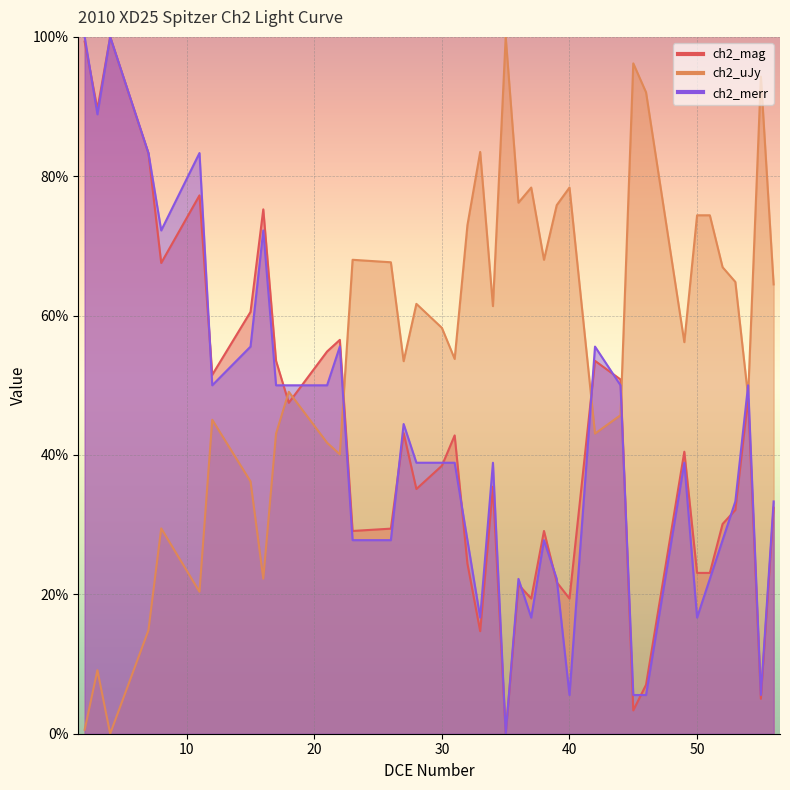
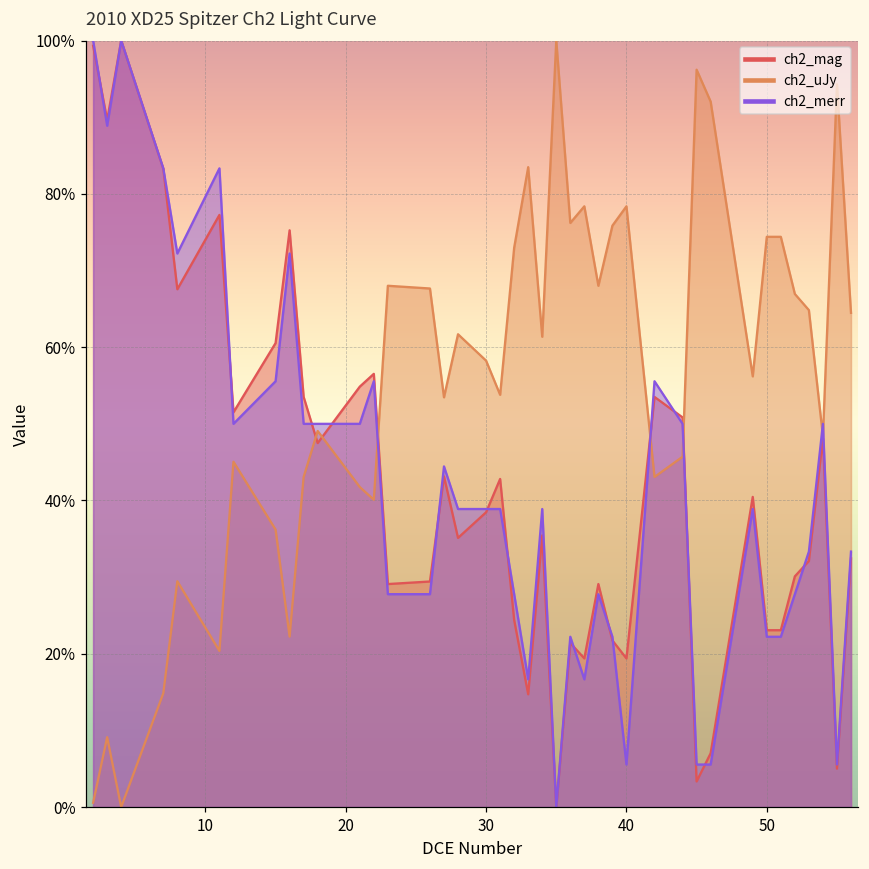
ch2_merr, 50: 17% -> 22%
